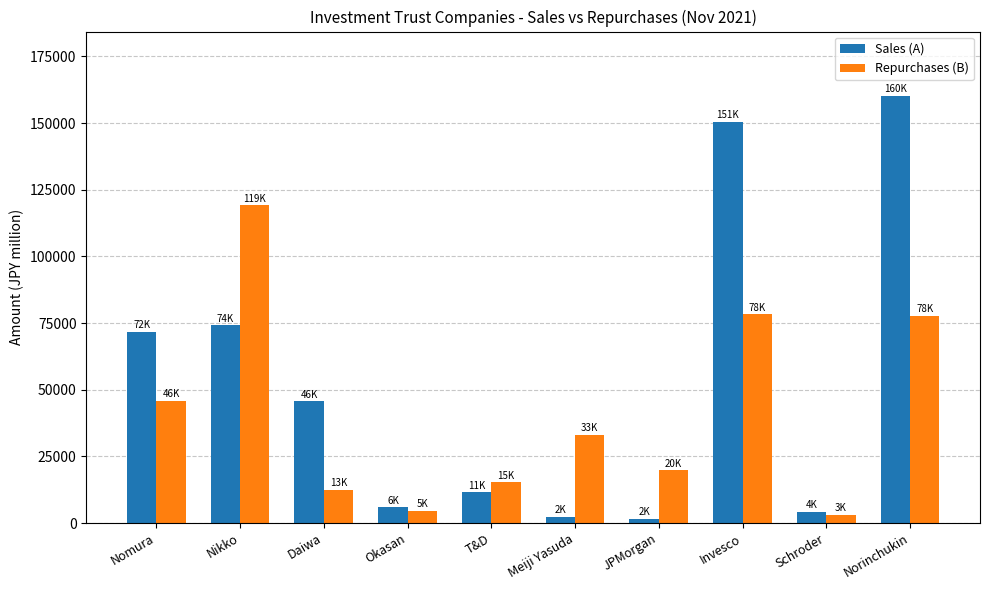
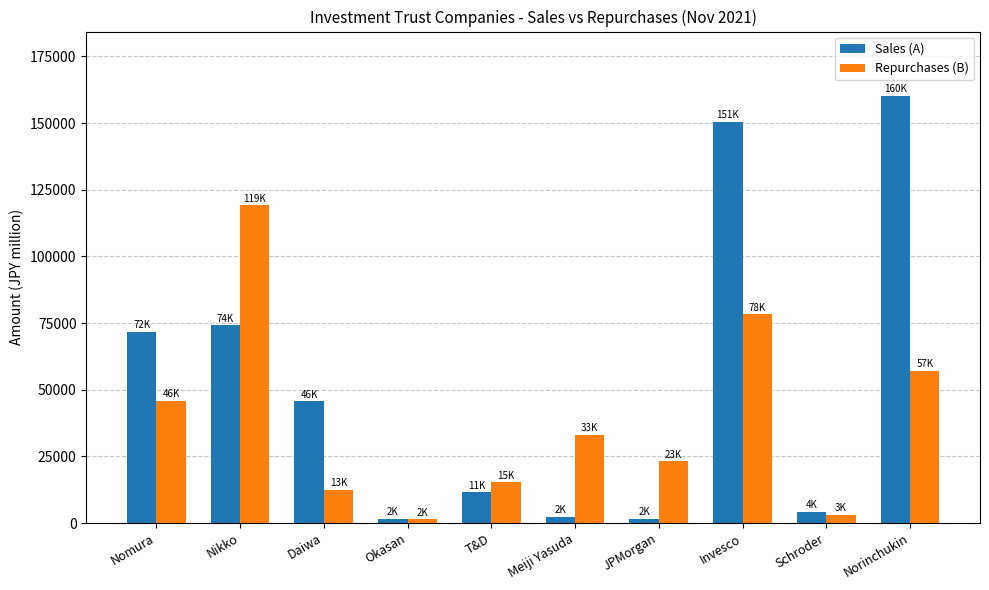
Sales (A), Okasan: 6K -> 2K
Repurchases (B), Okasan: 5K -> 2K
Repurchases (B), JPMorgan: 20K -> 23K
Repurchases (B), Norinchukin: 78K -> 57K
